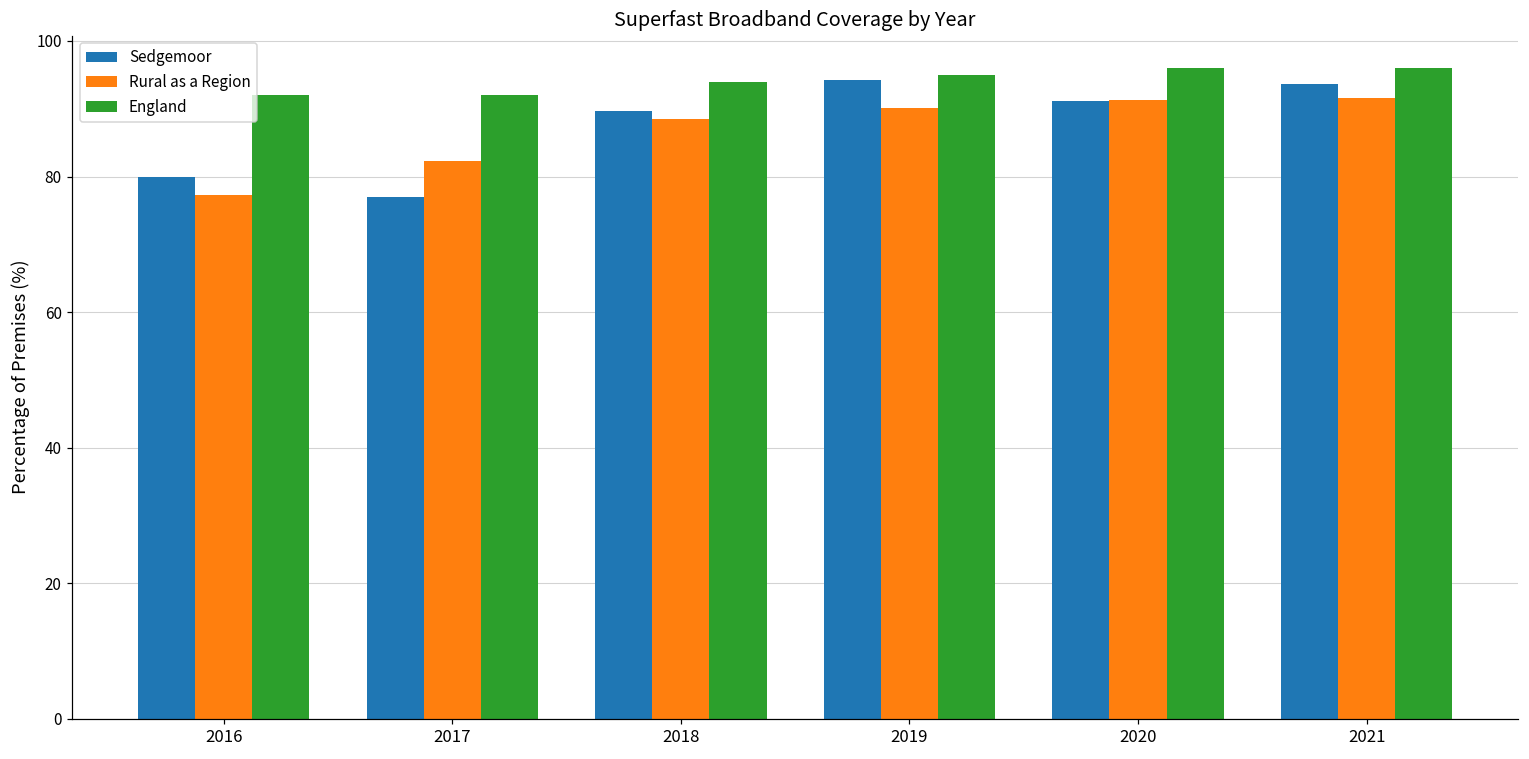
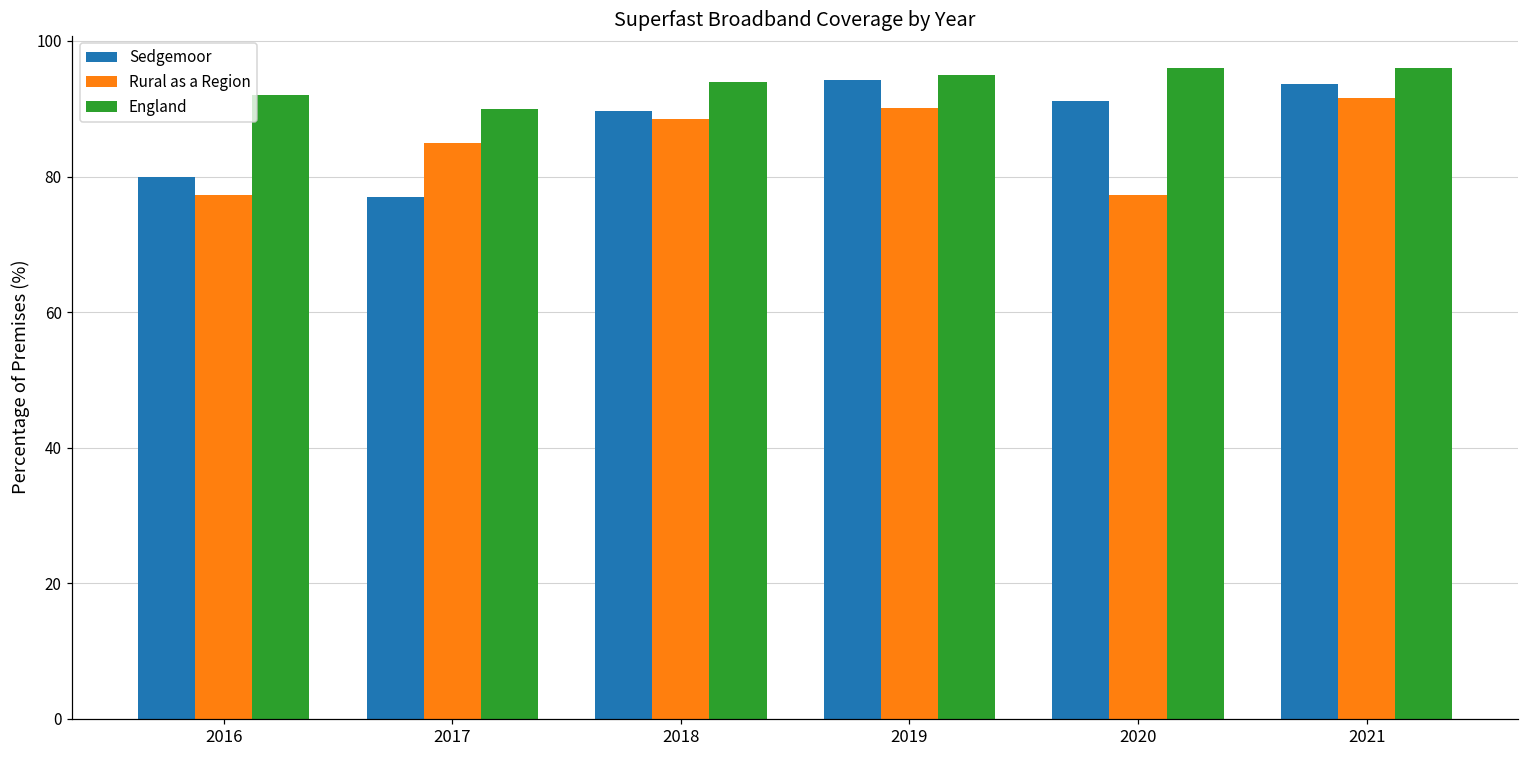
Rural as a Region, 2017: 82 -> 85
England, 2017: 92 -> 90
Rural as a Region, 2020: 91 -> 77
